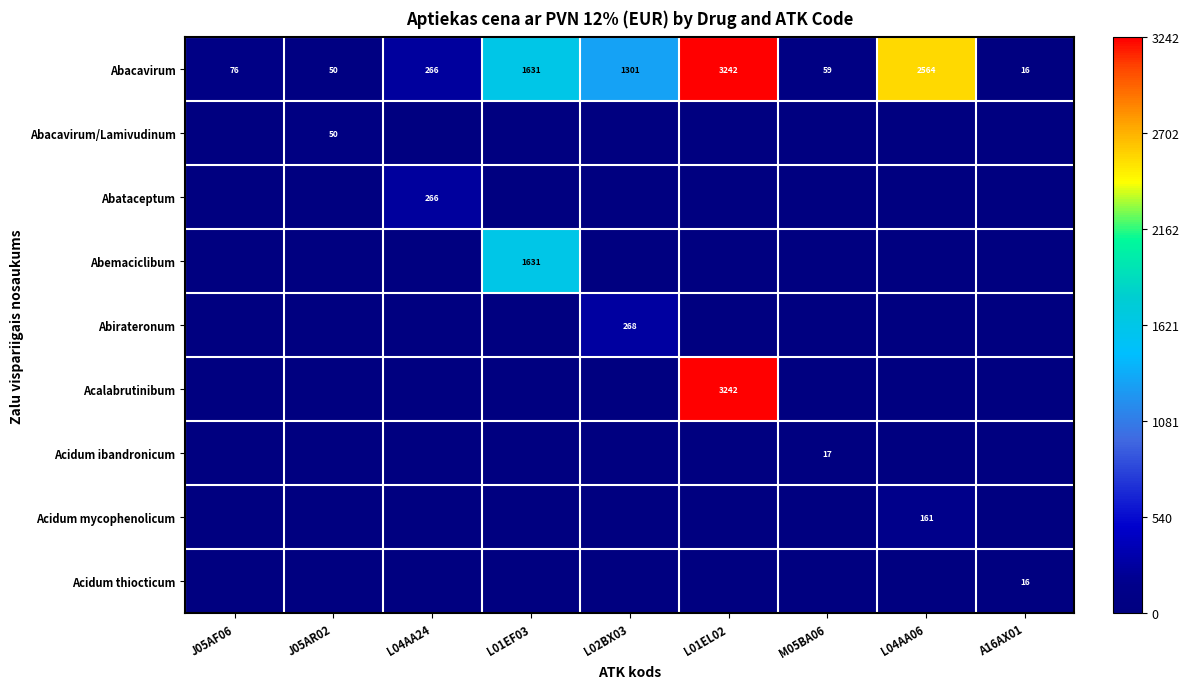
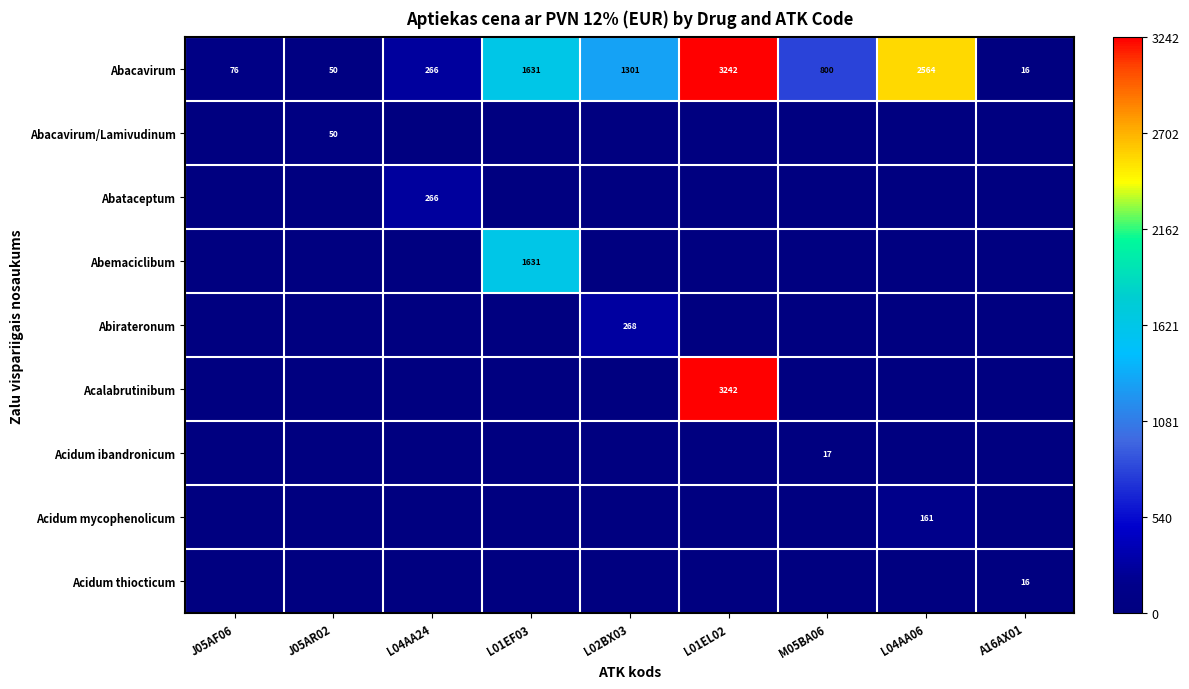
Abacavirum, M05BA06: 59 -> 800
